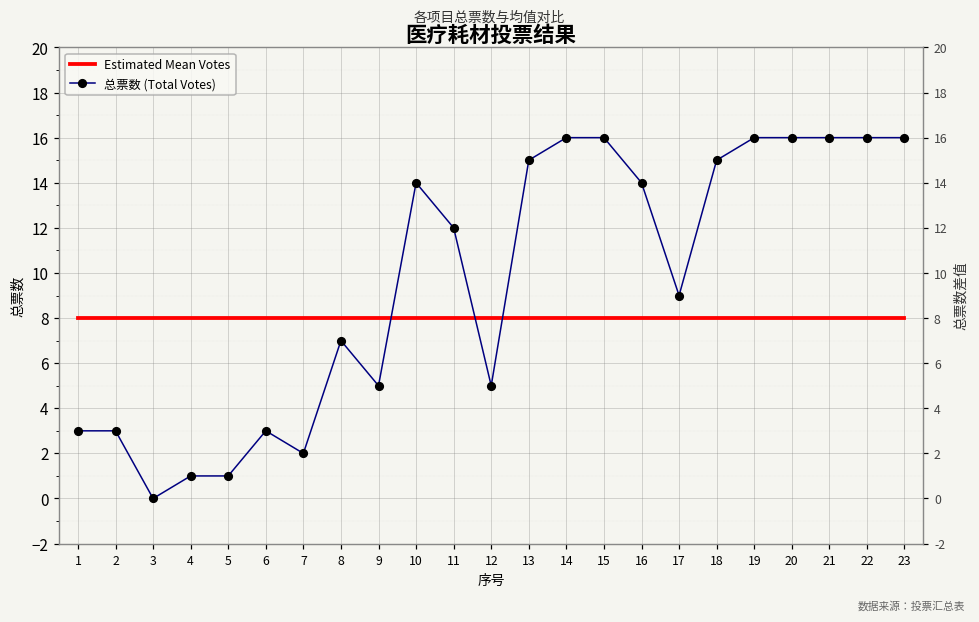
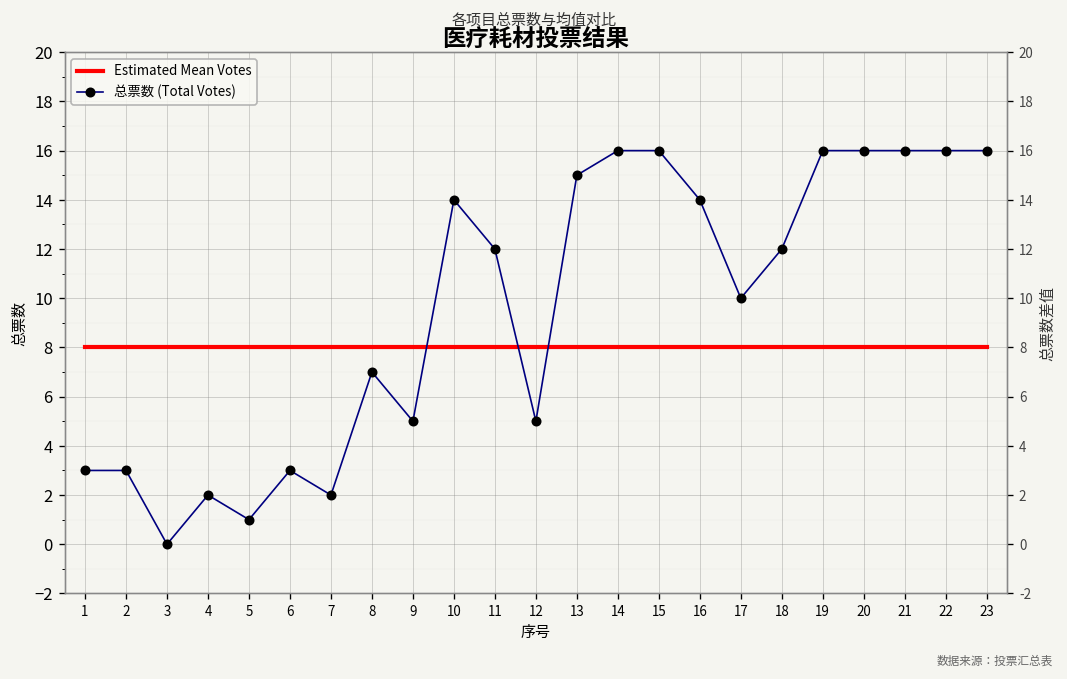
总票数 (Total Votes), 4: 1 -> 2
总票数 (Total Votes), 17: 9 -> 10
总票数 (Total Votes), 18: 15 -> 12
